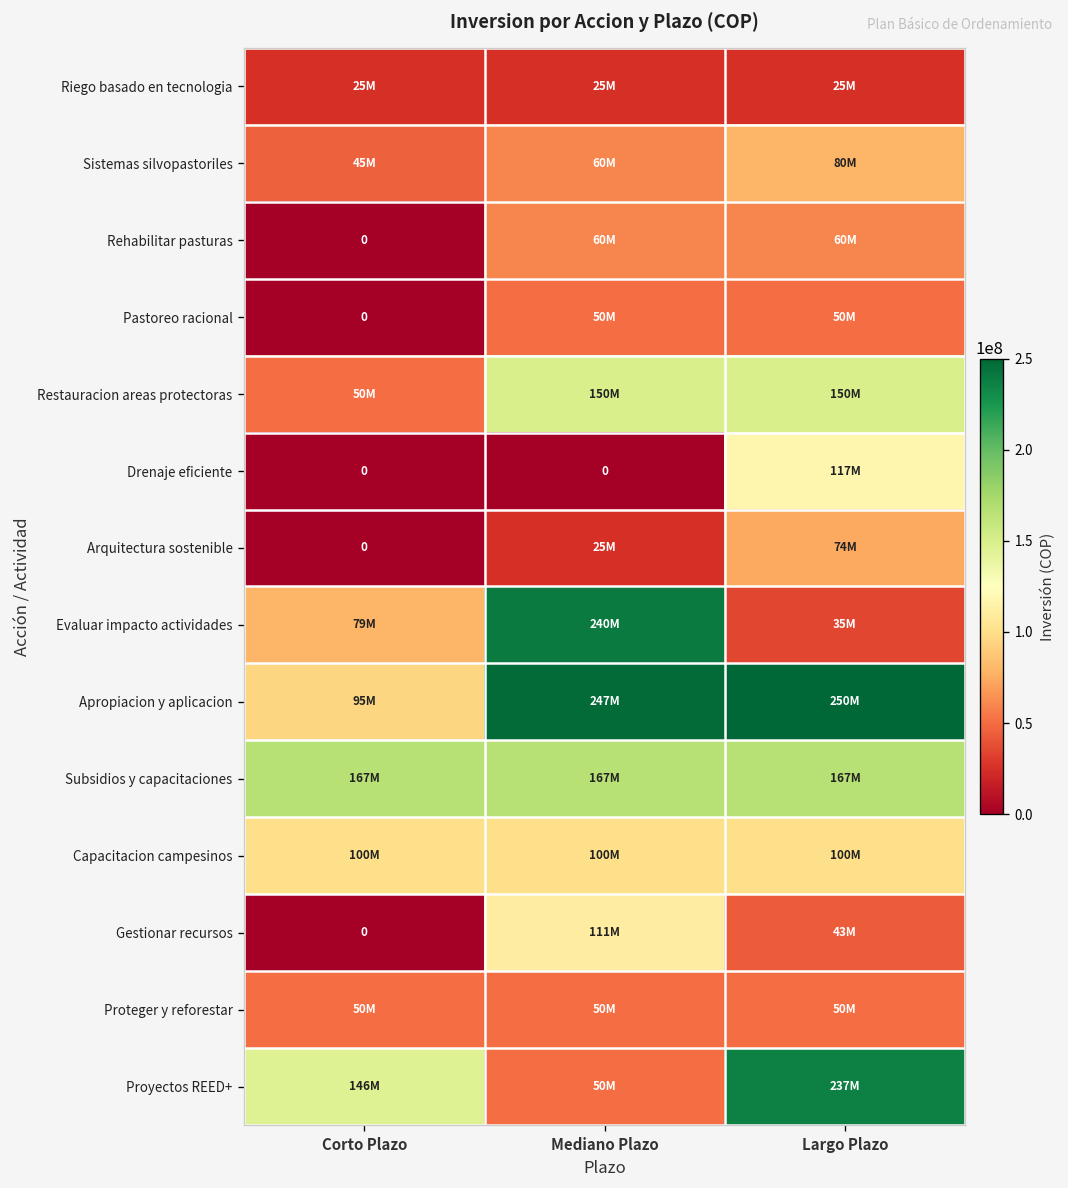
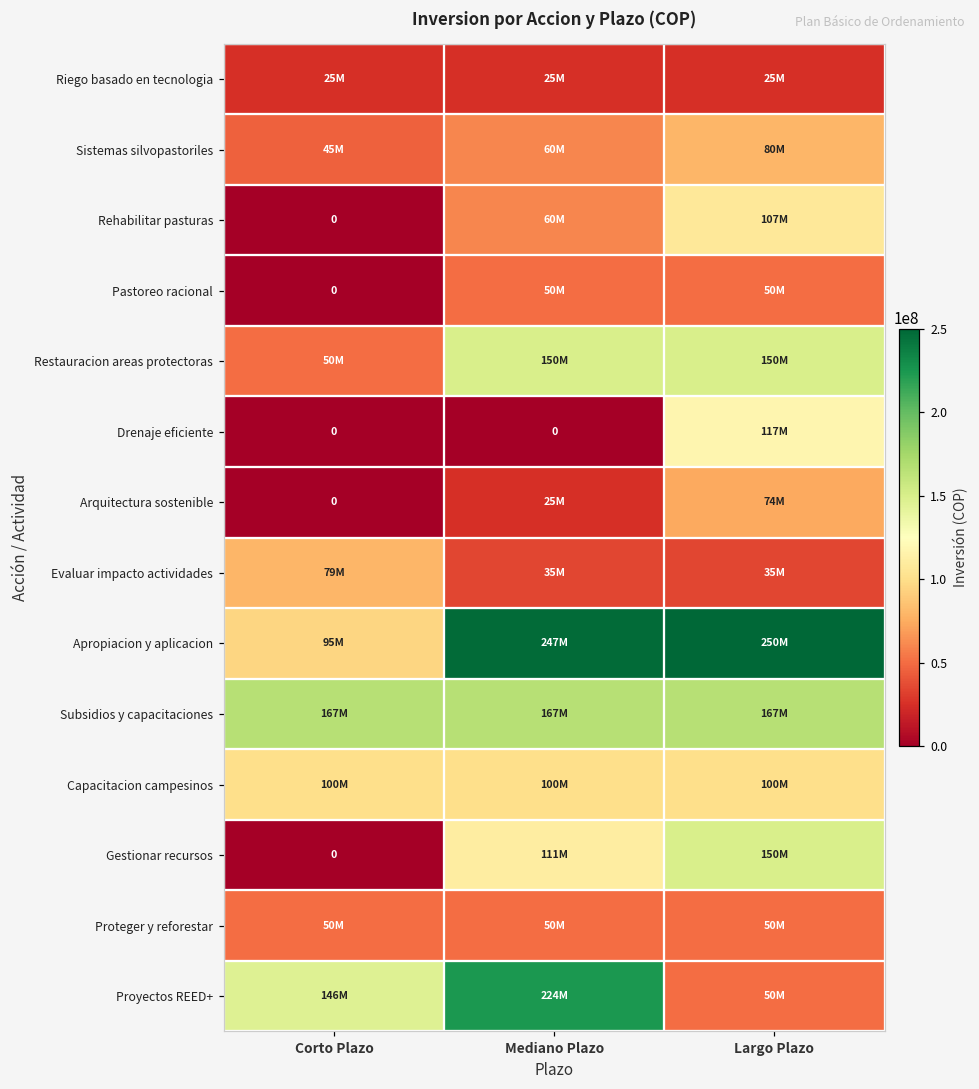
Rehabilitar pasturas, Largo Plazo: 60M -> 107M
Evaluar impacto actividades, Mediano Plazo: 240M -> 35M
Gestionar recursos, Largo Plazo: 43M -> 150M
Proyectos REED+, Mediano Plazo: 50M -> 224M
Proyectos REED+, Largo Plazo: 237M -> 50M
